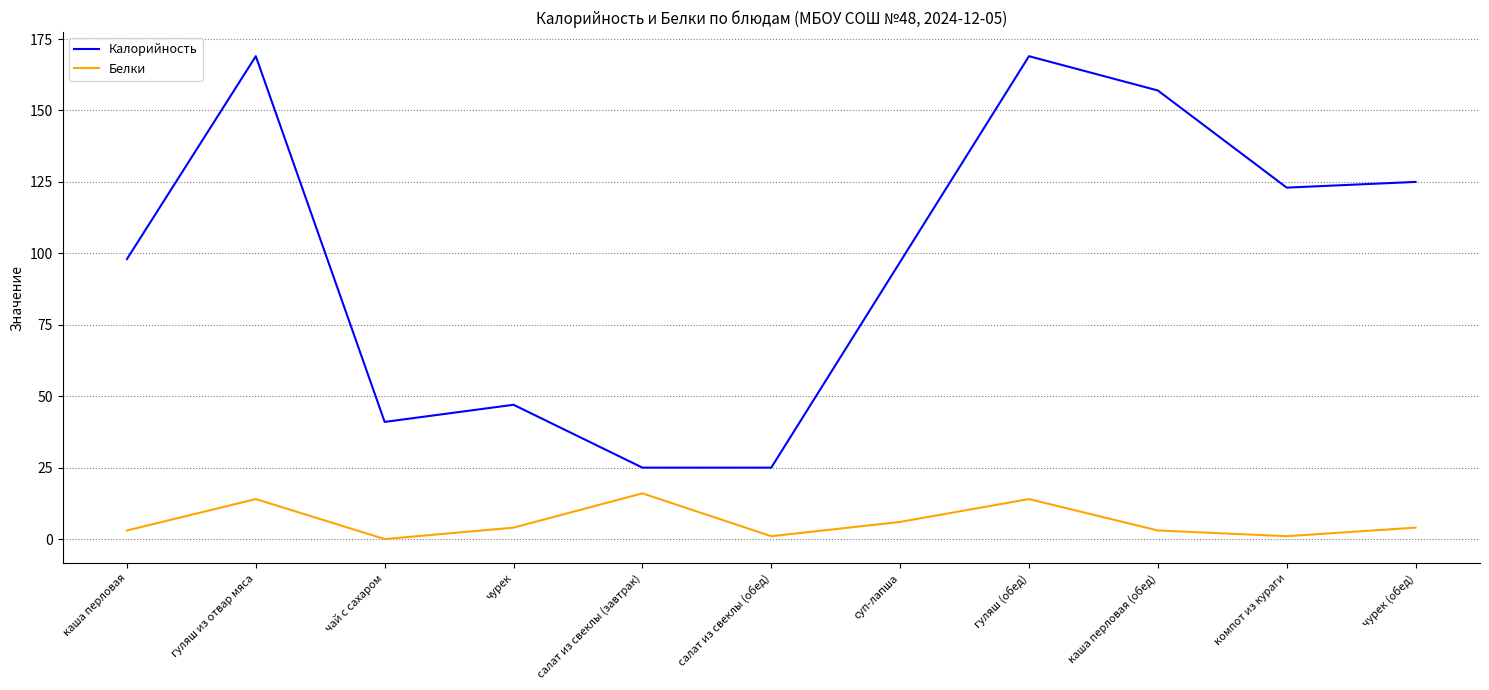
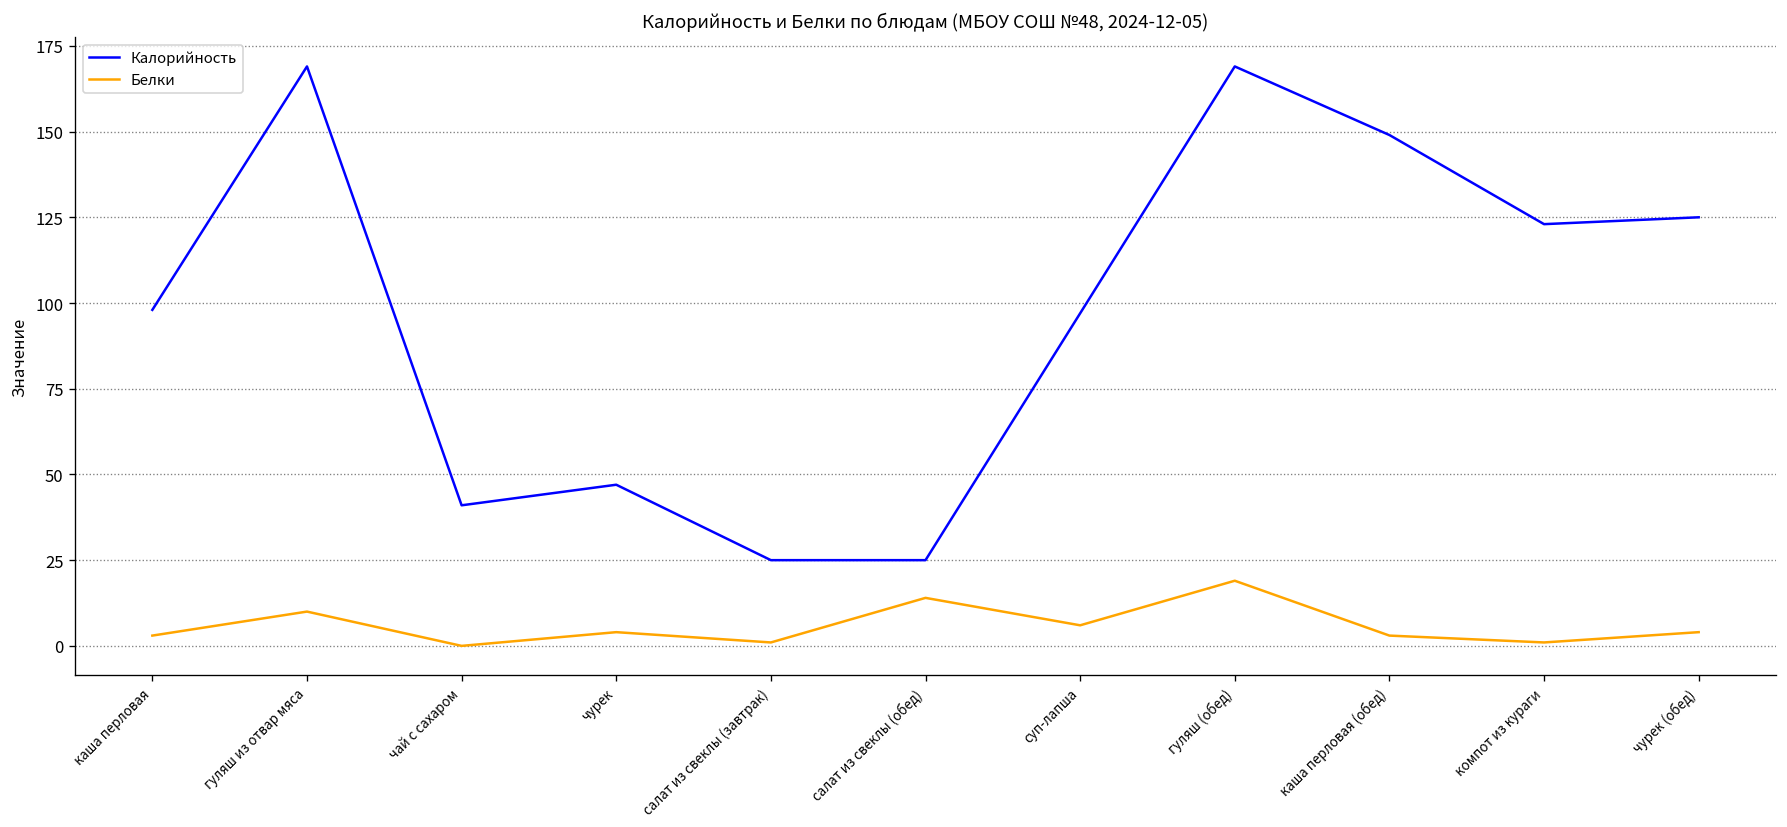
Белки, гуляш из отвар мяса: 14 -> 10
Белки, салат из свеклы (завтрак): 16 -> 1
Белки, салат из свеклы (обед): 1 -> 14
Белки, гуляш (обед): 14 -> 19
Калорийность, каша перловая (обед): 157 -> 149
